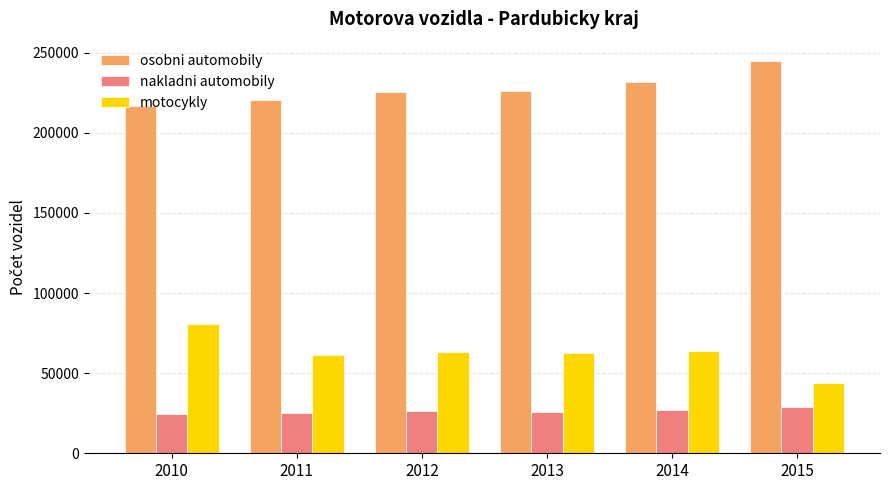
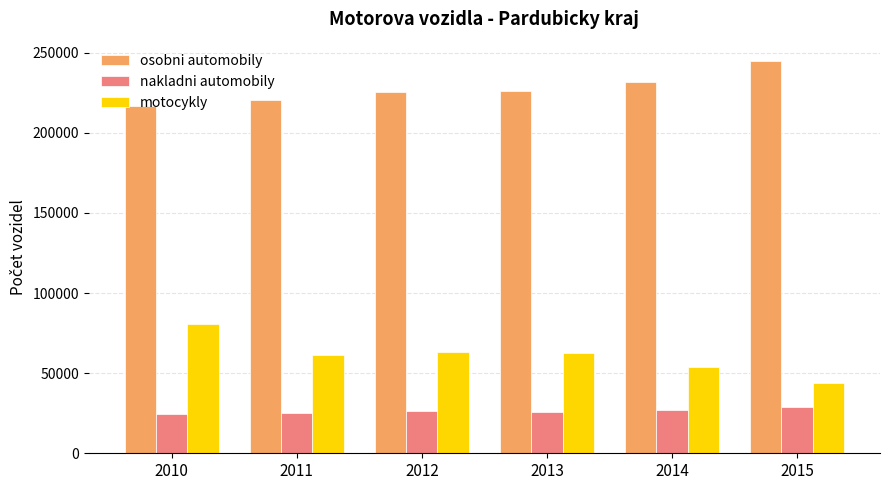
motocykly, 2014: 64000 -> 54000
